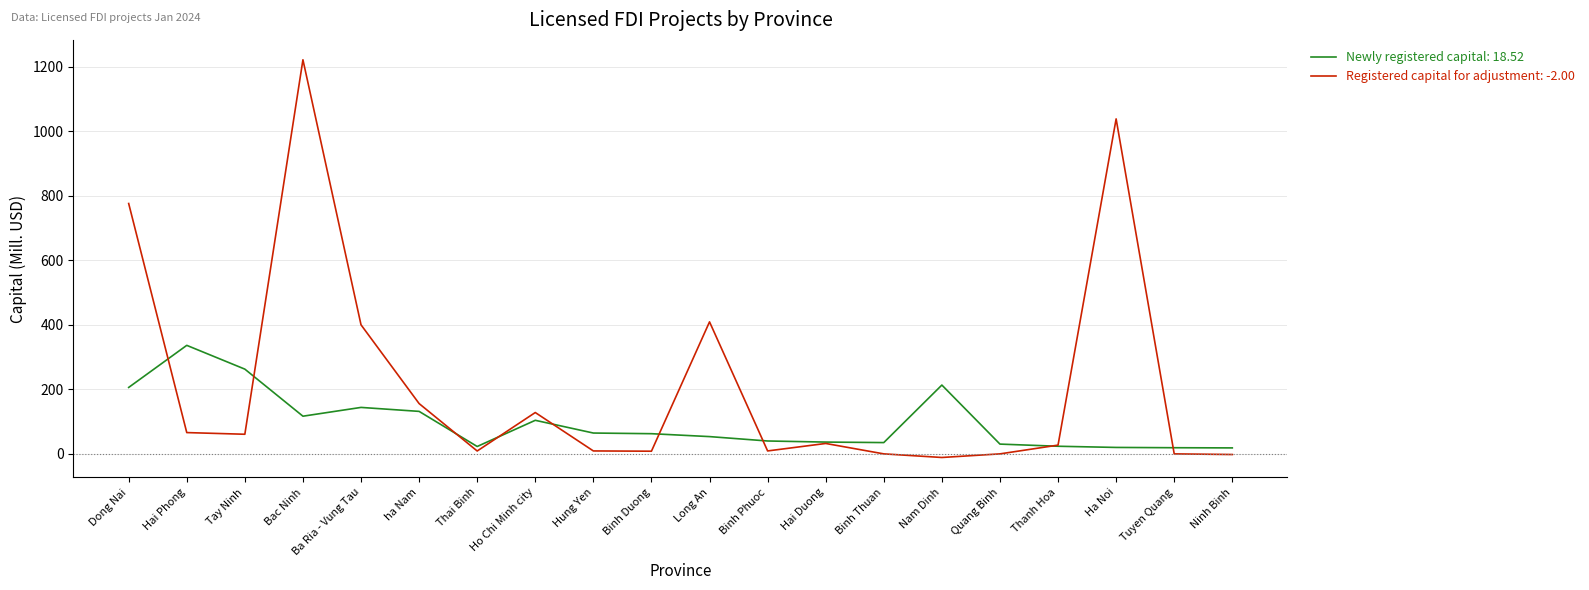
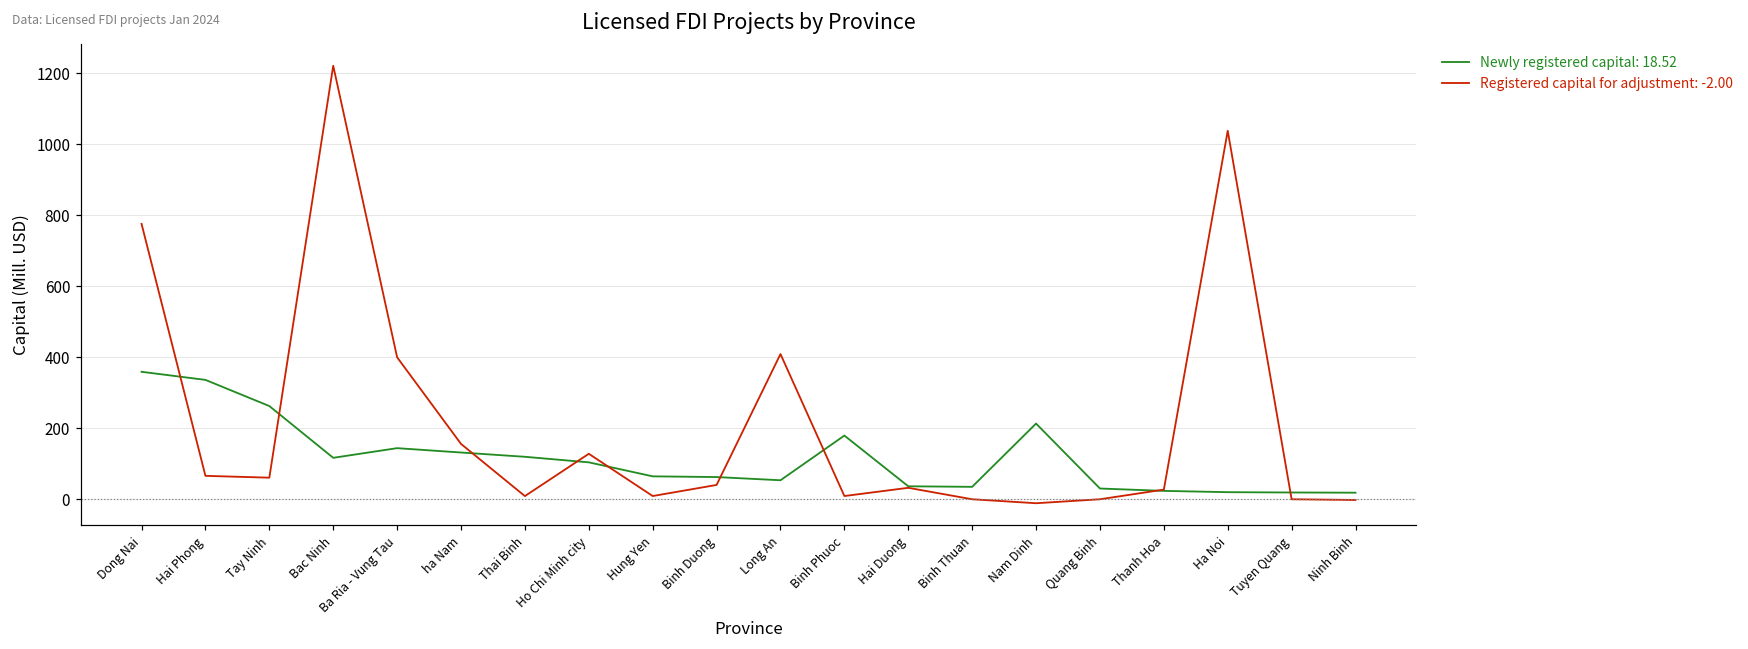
Newly registered capital: 18.52, Dong Nai: 210 -> 360
Newly registered capital: 18.52, Thai Binh: 20 -> 120
Registered capital for adjustment: -2.00, Binh Duong: 10 -> 40
Newly registered capital: 18.52, Binh Phuoc: 40 -> 180
